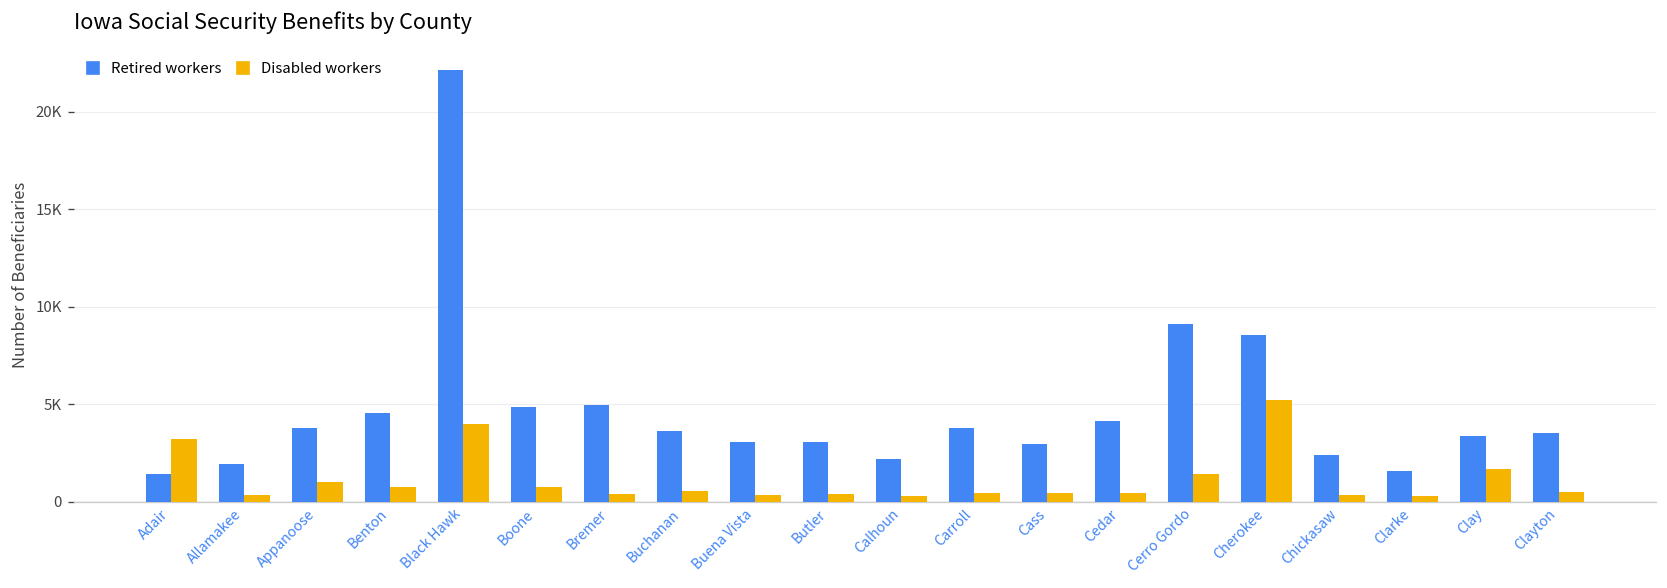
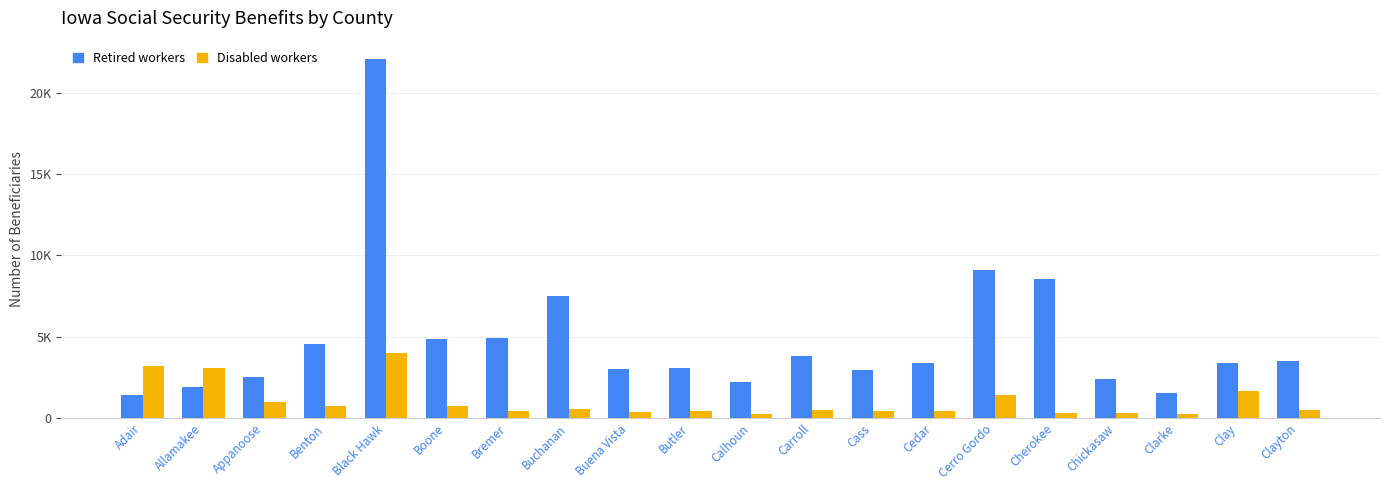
Disabled workers, Allamakee: 400 -> 3100
Retired workers, Appanoose: 3800 -> 2500
Retired workers, Buchanan: 3600 -> 7500
Retired workers, Cedar: 4100 -> 3400
Disabled workers, Cherokee: 5200 -> 300
